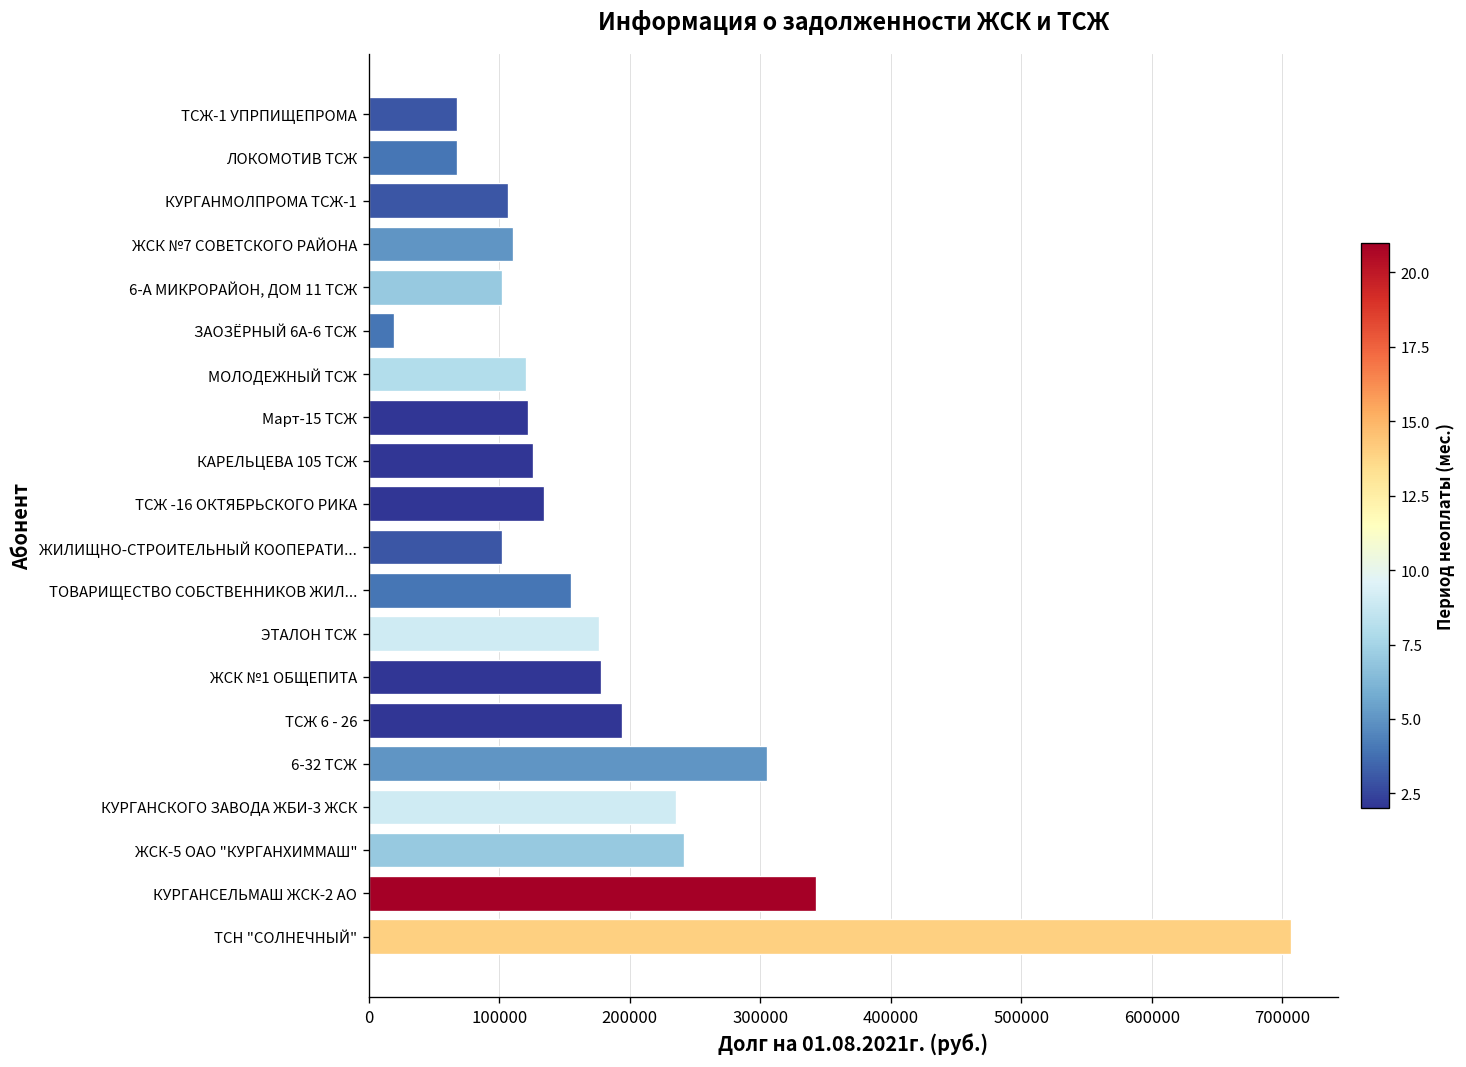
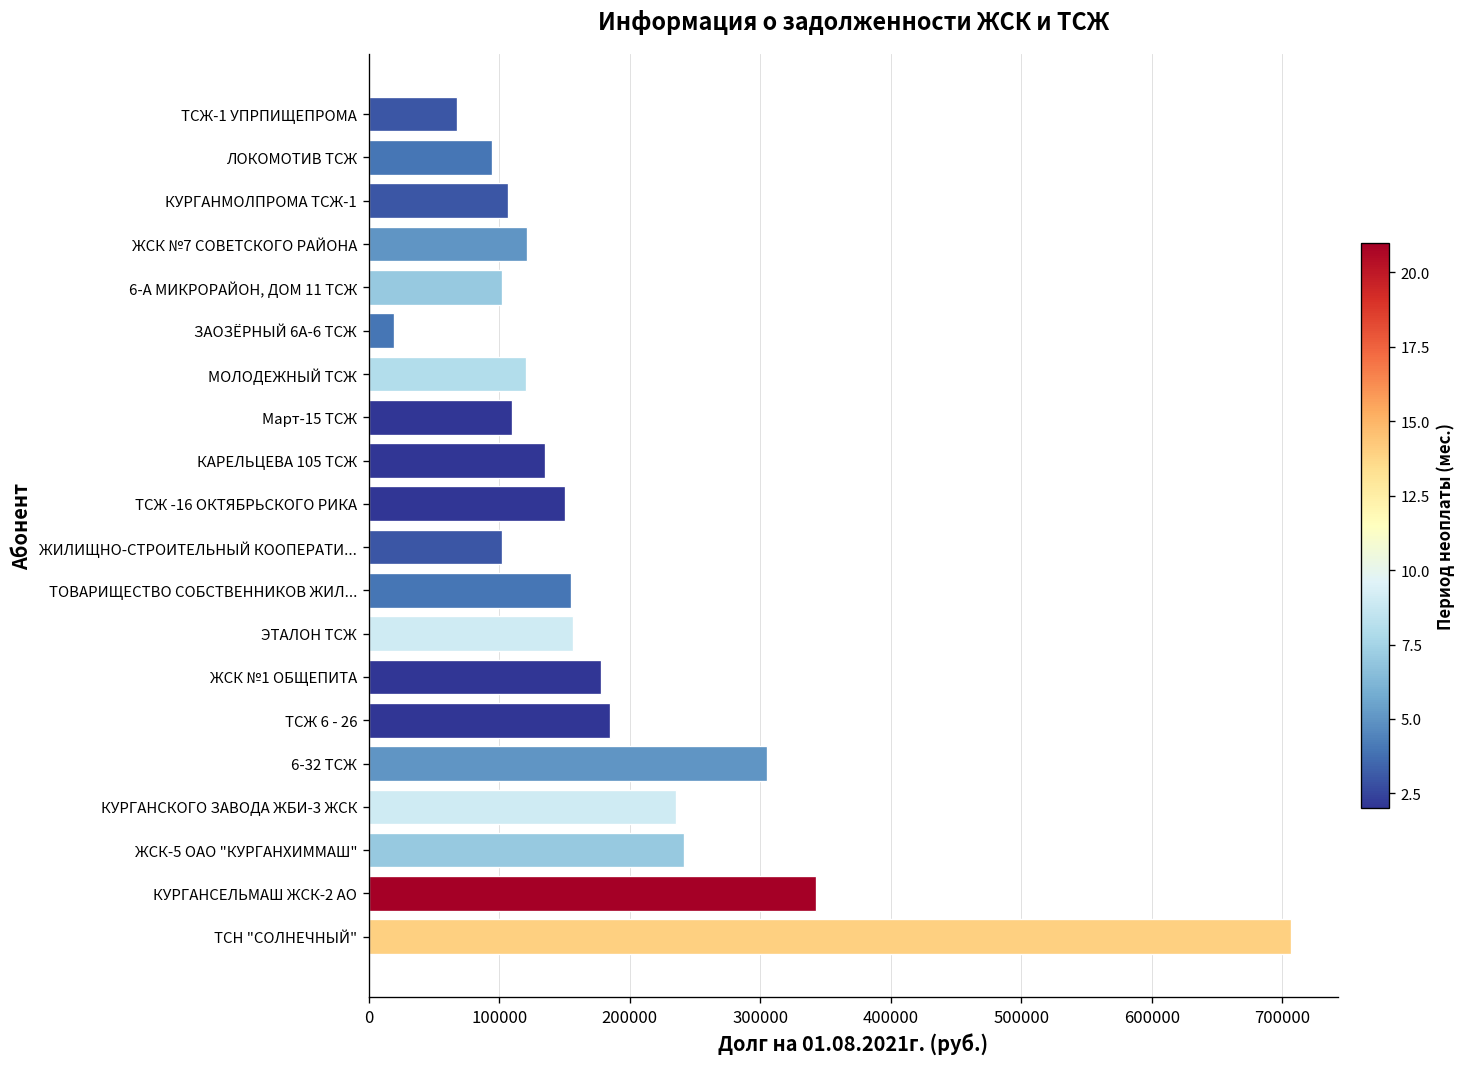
ЛОКОМОТИВ ТСЖ: 68000 -> 94000
ЖСК №7 СОВЕТСКОГО РАЙОНА: 111000 -> 121000
Март-15 ТСЖ: 122000 -> 110000
КАРЕЛЬЦЕВА 105 ТСЖ: 126000 -> 135000
ТСЖ -16 ОКТЯБРЬСКОГО РИКА: 135000 -> 150000
ЭТАЛОН ТСЖ: 176000 -> 157000
ТСЖ 6 - 26: 194000 -> 185000
